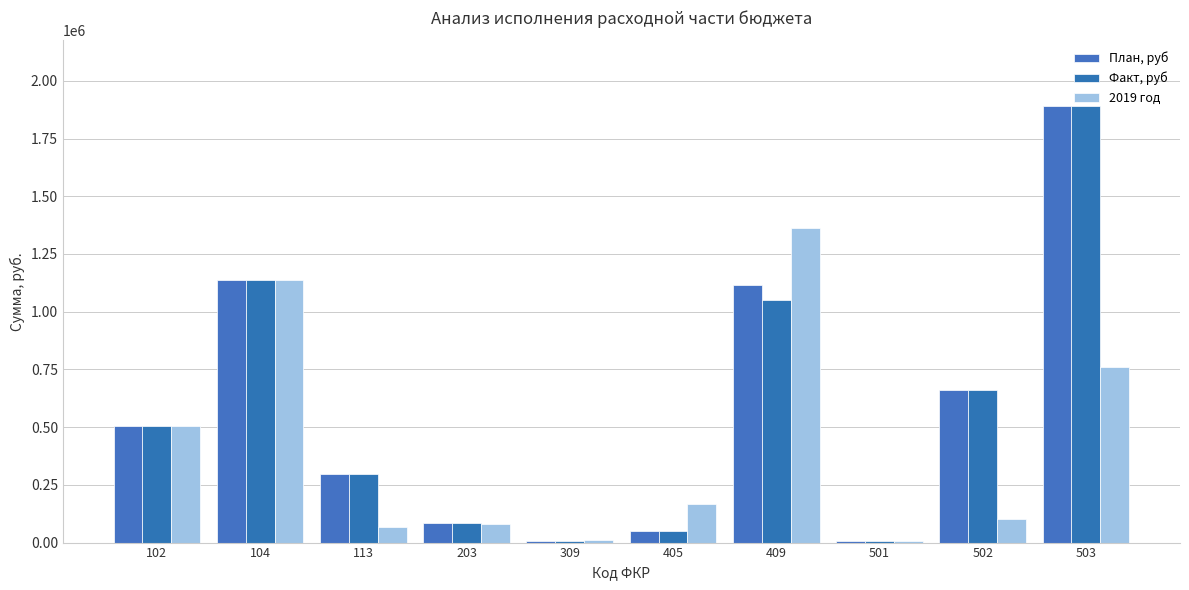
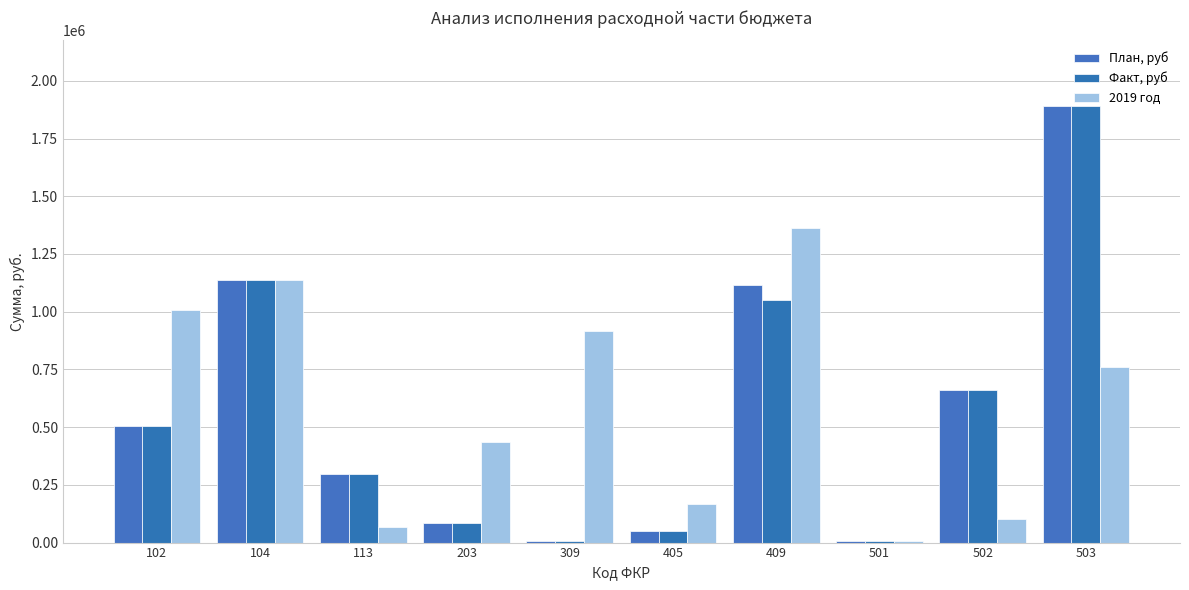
2019 год, 102: 510000 -> 1010000
2019 год, 203: 80000 -> 440000
2019 год, 309: 10000 -> 910000
